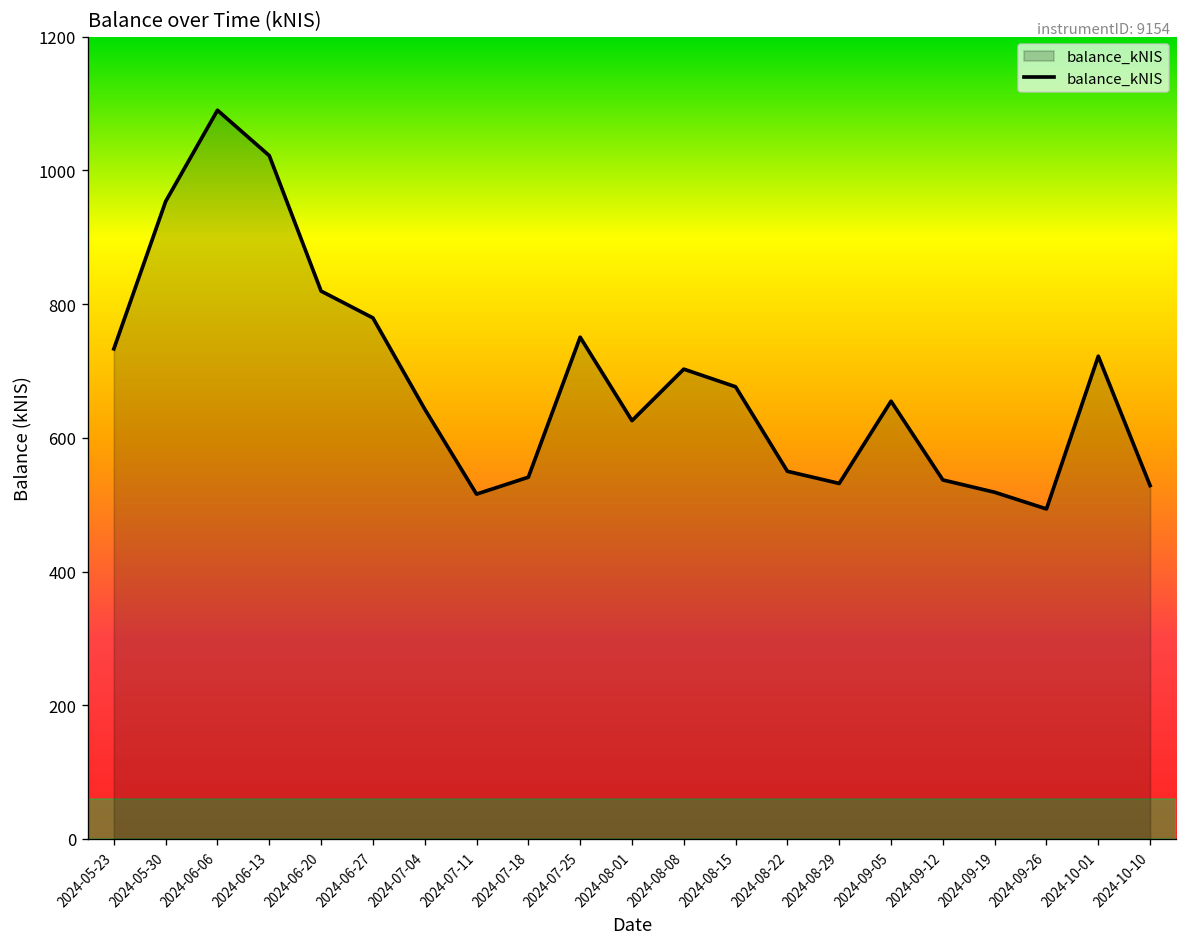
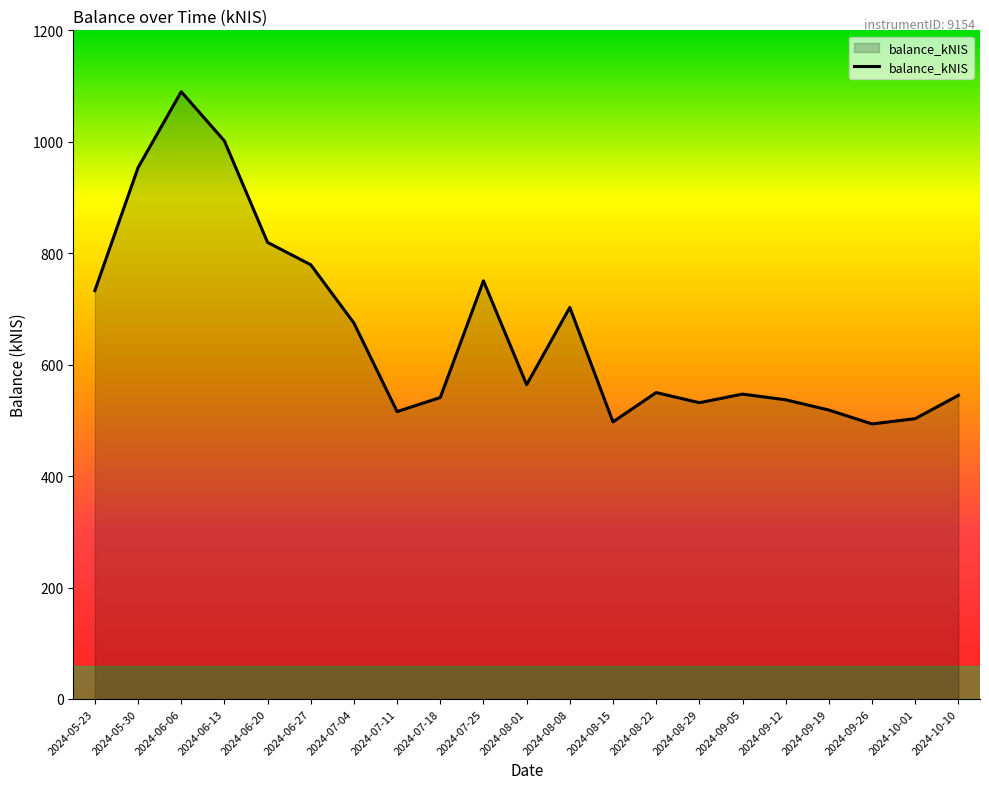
2024-06-13: 1020 -> 1000
2024-07-04: 640 -> 670
2024-08-01: 630 -> 560
2024-08-15: 680 -> 500
2024-09-05: 650 -> 550
2024-10-01: 720 -> 500
2024-10-10: 530 -> 540
